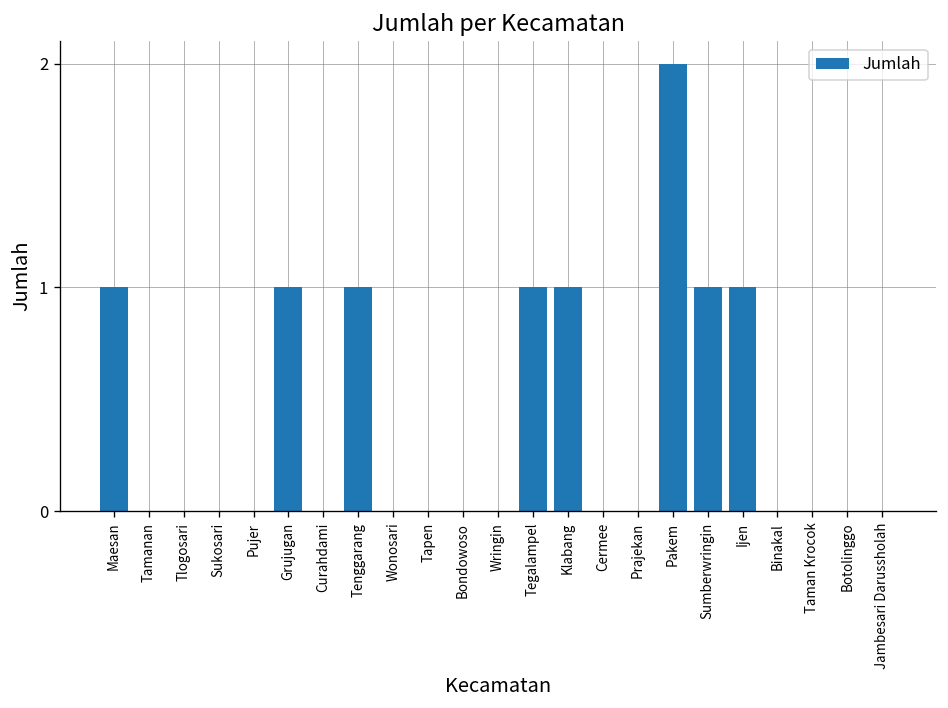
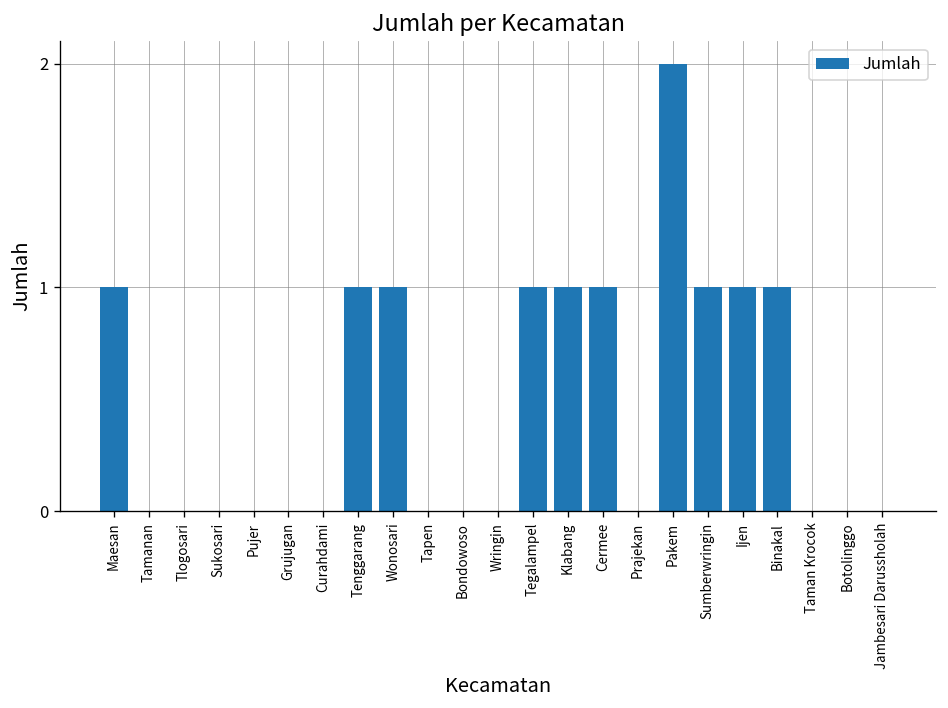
Grujugan: 1 -> 0
Wonosari: 0 -> 1
Cermee: 0 -> 1
Binakal: 0 -> 1
